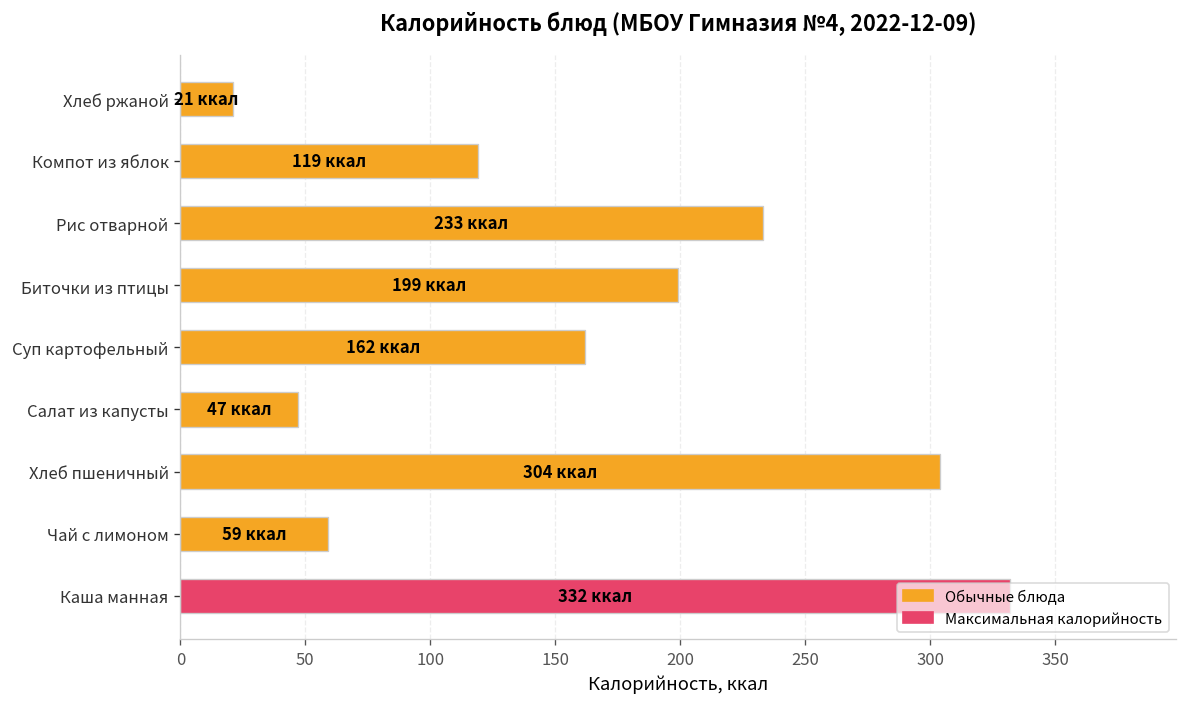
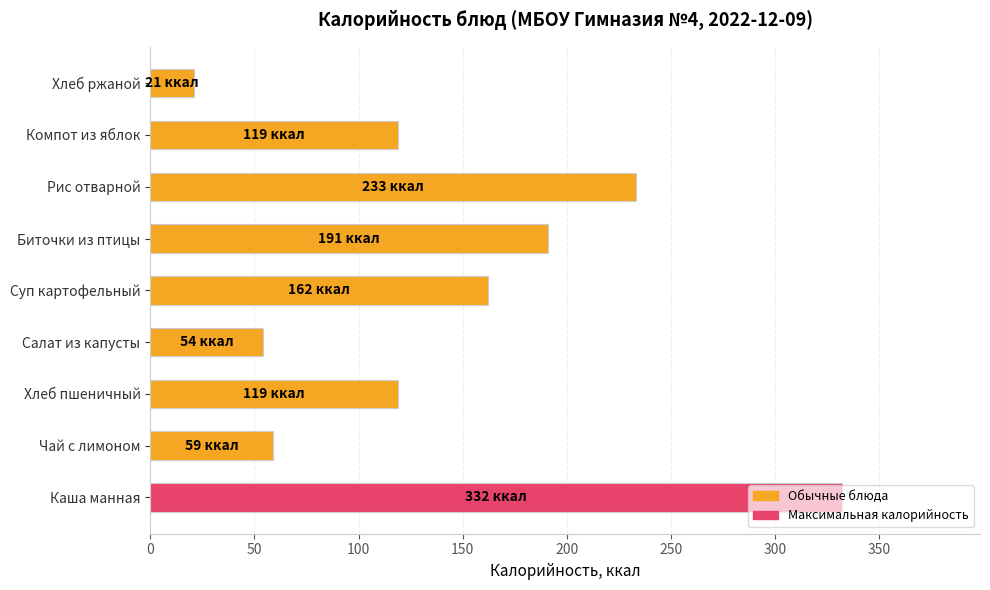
Биточки из птицы: 199 -> 191
Салат из капусты: 47 -> 54
Хлеб пшеничный: 304 -> 119
